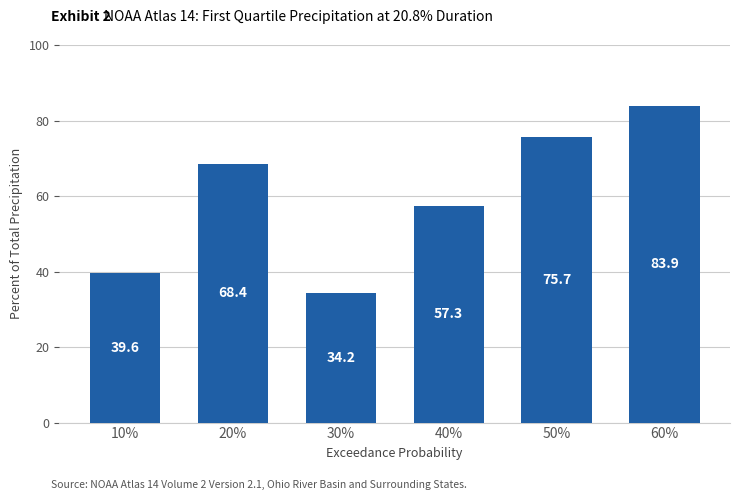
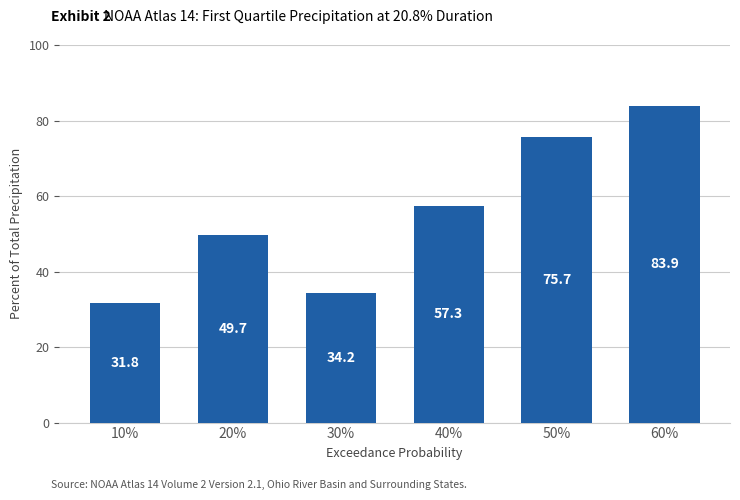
10%: 39.6 -> 31.8
20%: 68.4 -> 49.7
